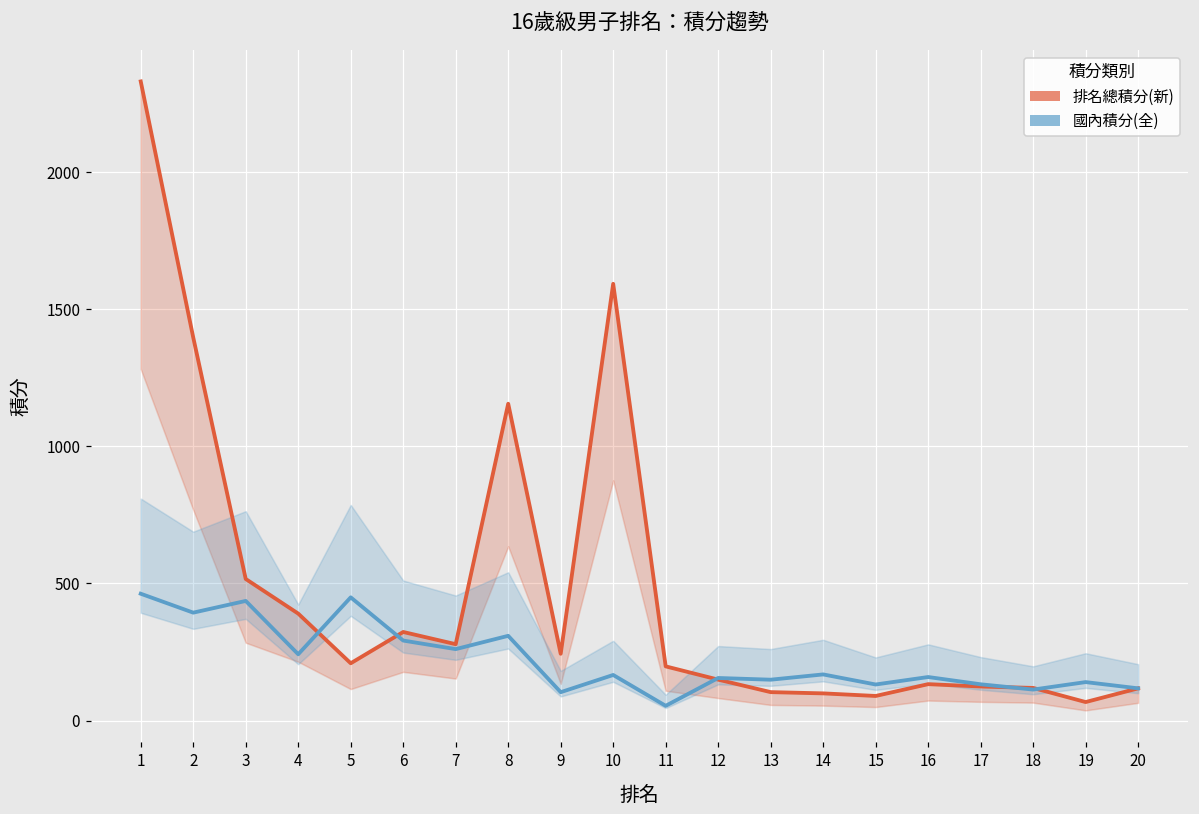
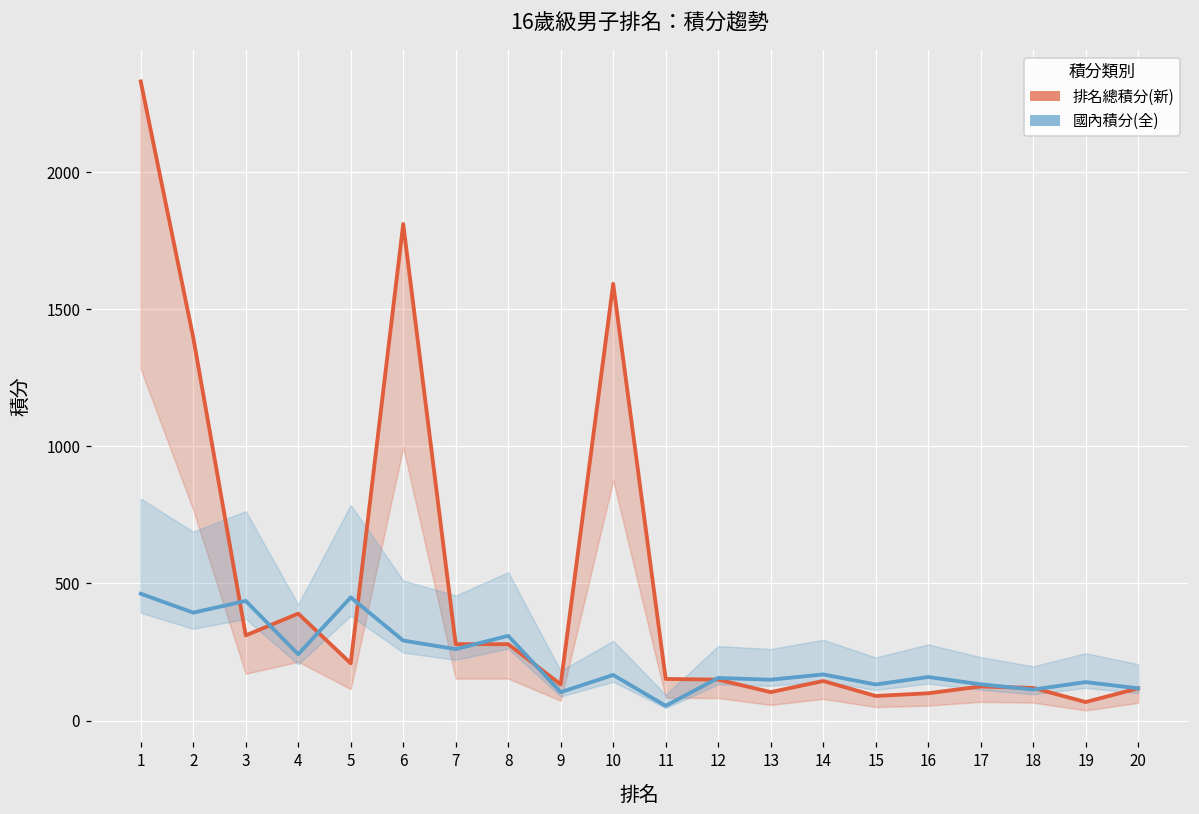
排名總積分(新), 3: 520 -> 310
排名總積分(新), 6: 320 -> 1810
排名總積分(新), 8: 1160 -> 280
排名總積分(新), 9: 240 -> 130
排名總積分(新), 11: 200 -> 150
排名總積分(新), 14: 100 -> 140
排名總積分(新), 16: 130 -> 100
